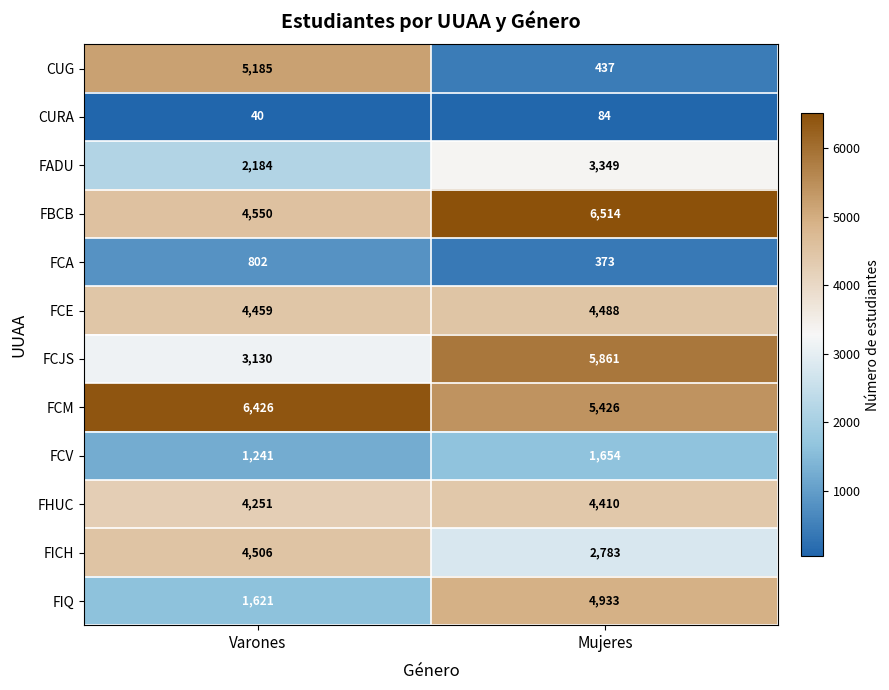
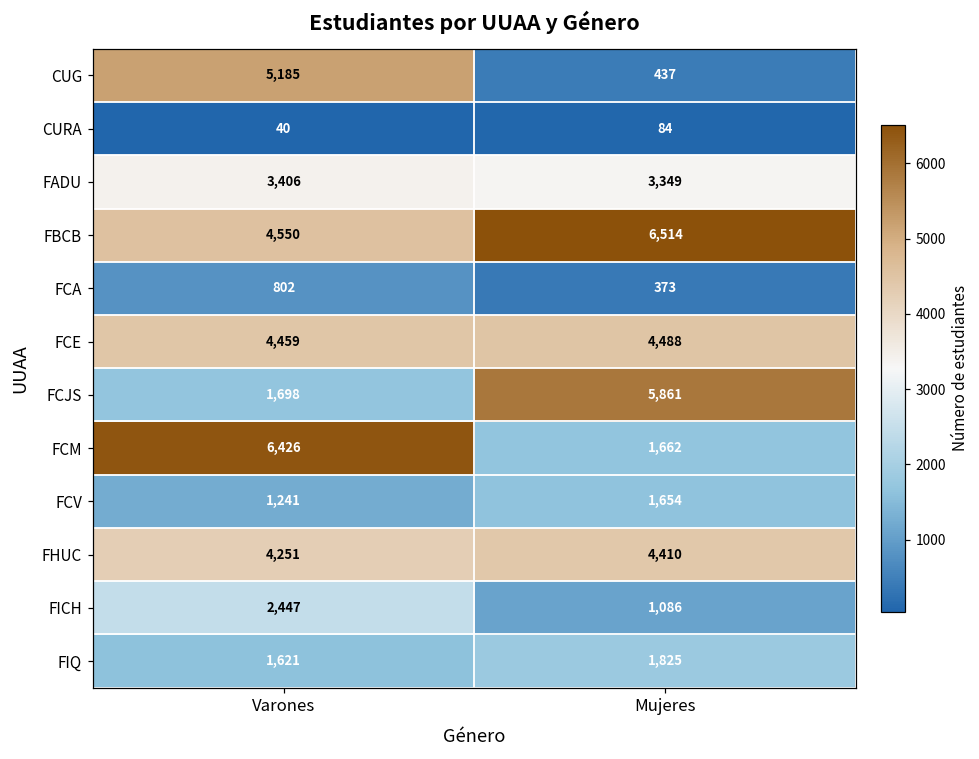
FADU, Varones: 2,184 -> 3,406
FCJS, Varones: 3,130 -> 1,698
FCM, Mujeres: 5,426 -> 1,662
FICH, Varones: 4,506 -> 2,447
FICH, Mujeres: 2,783 -> 1,086
FIQ, Mujeres: 4,933 -> 1,825
